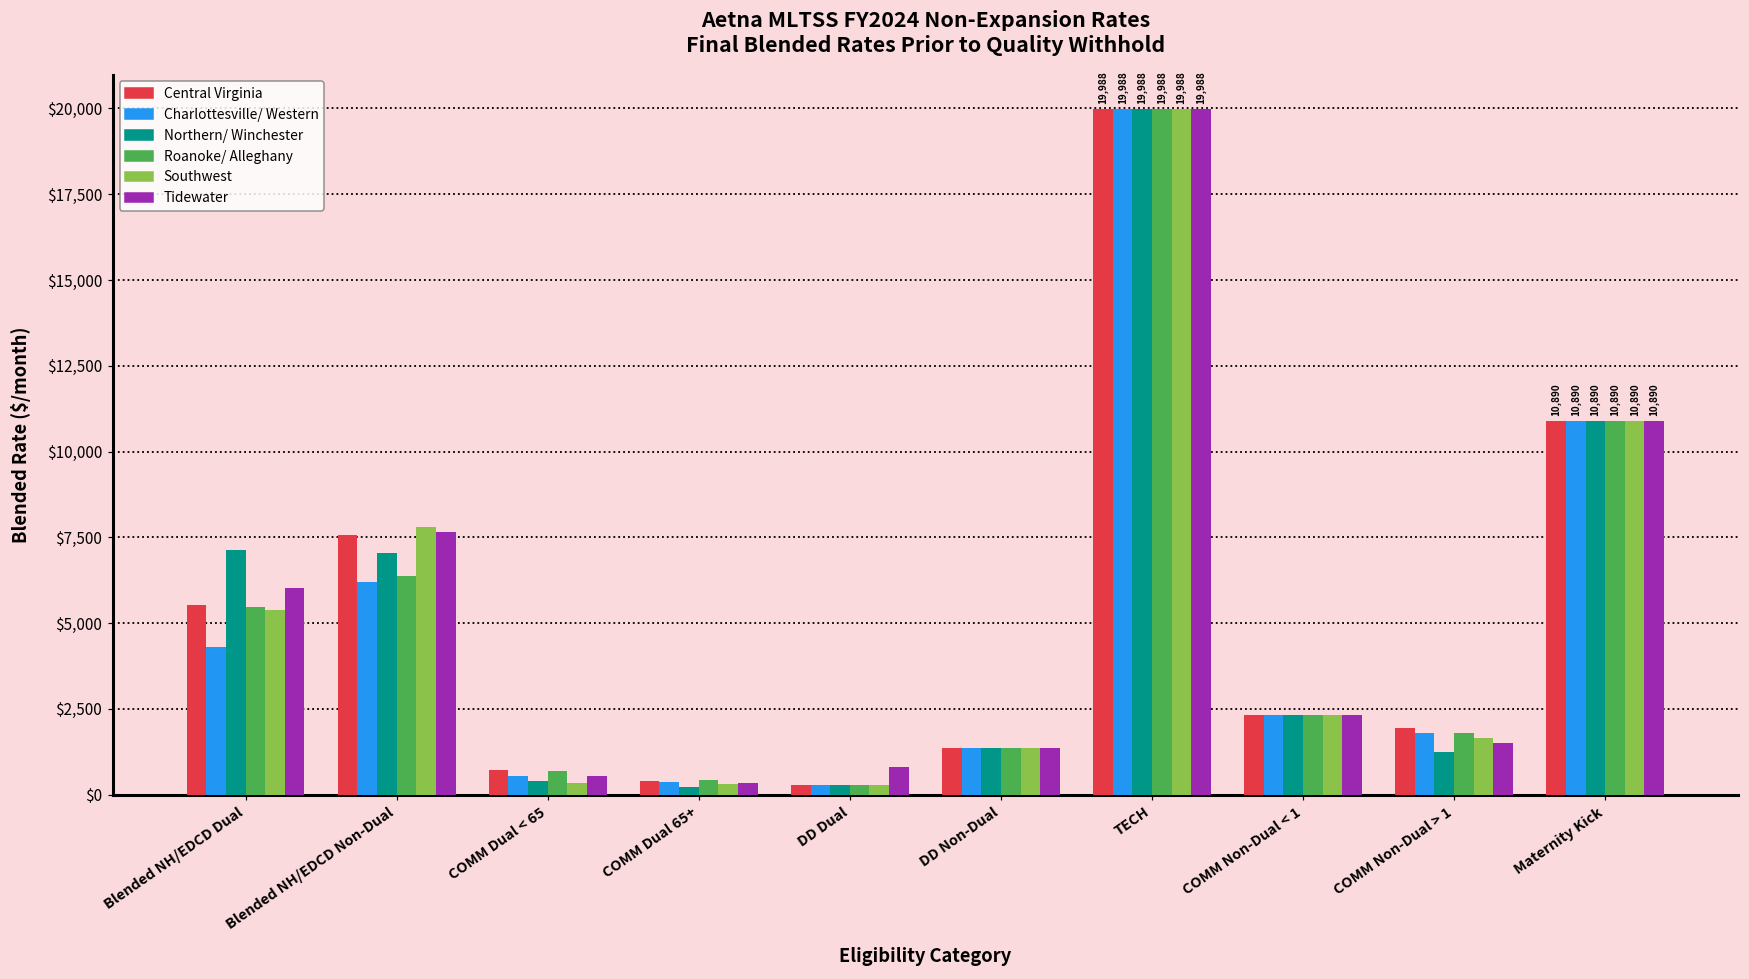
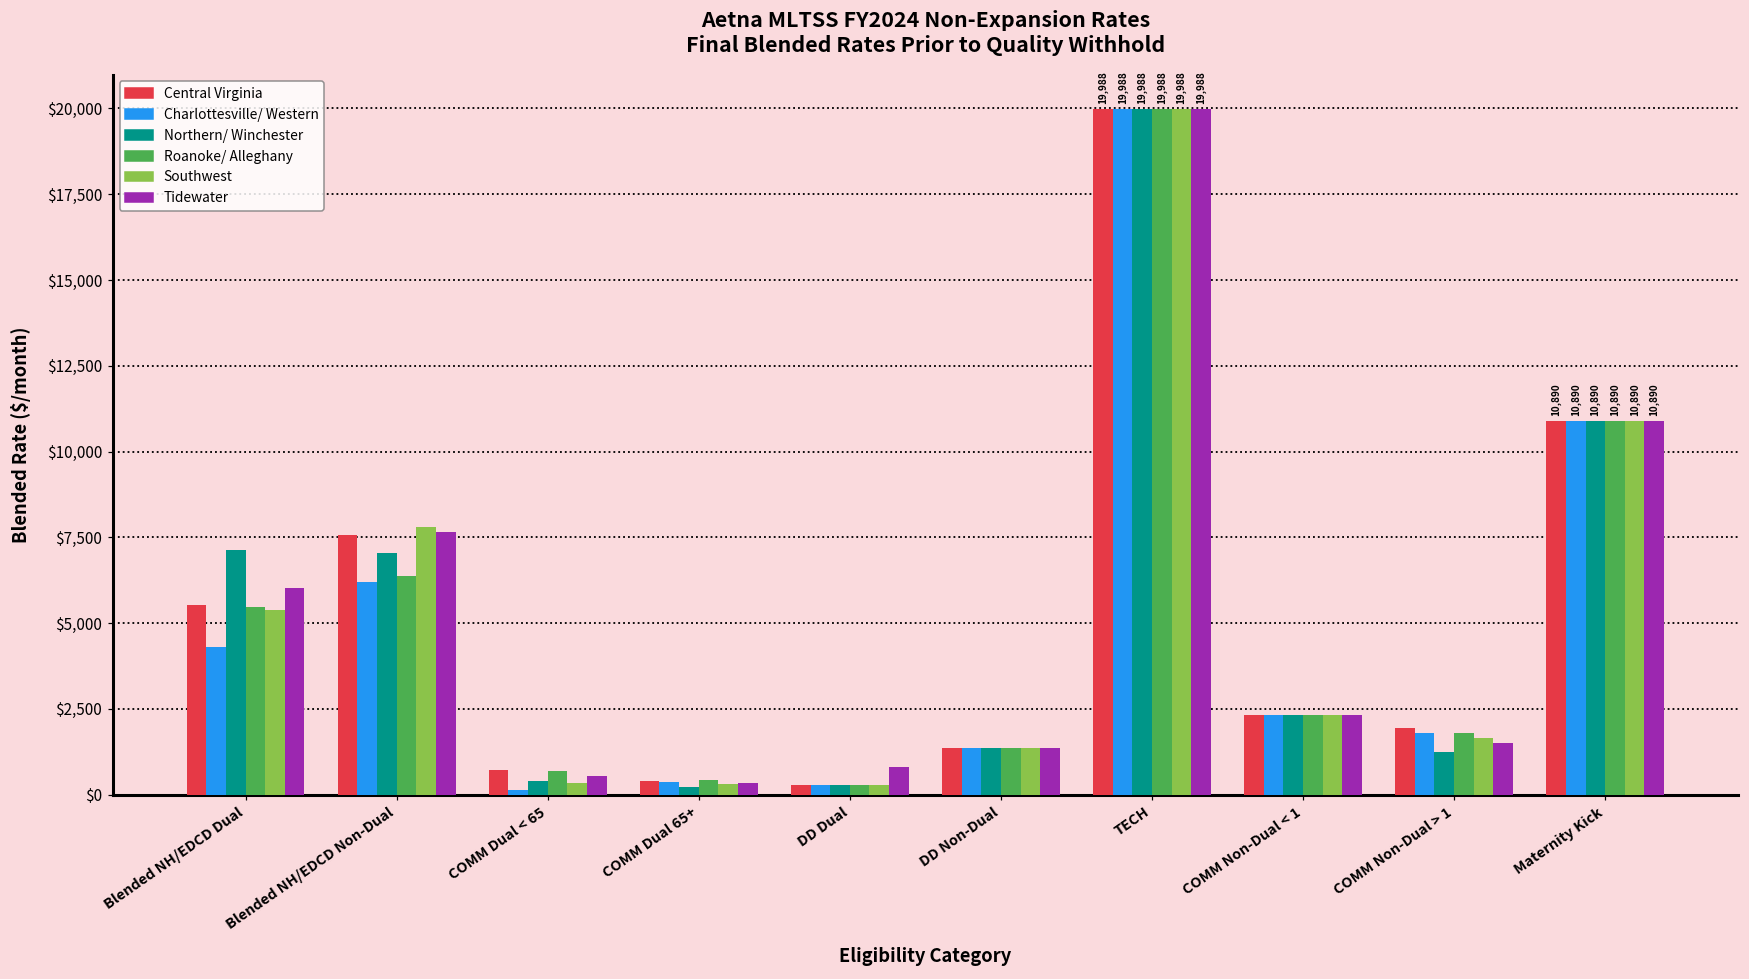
Charlottesville/ Western, COMM Dual < 65: $500 -> $100
